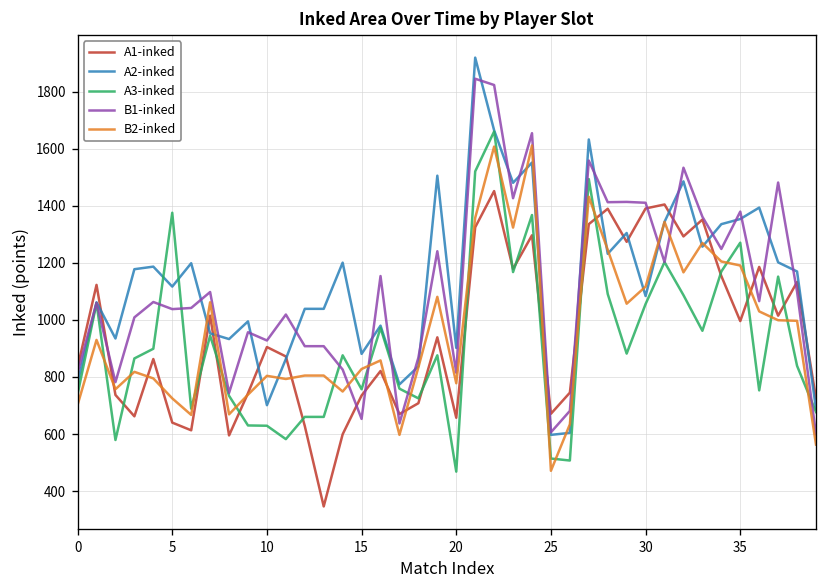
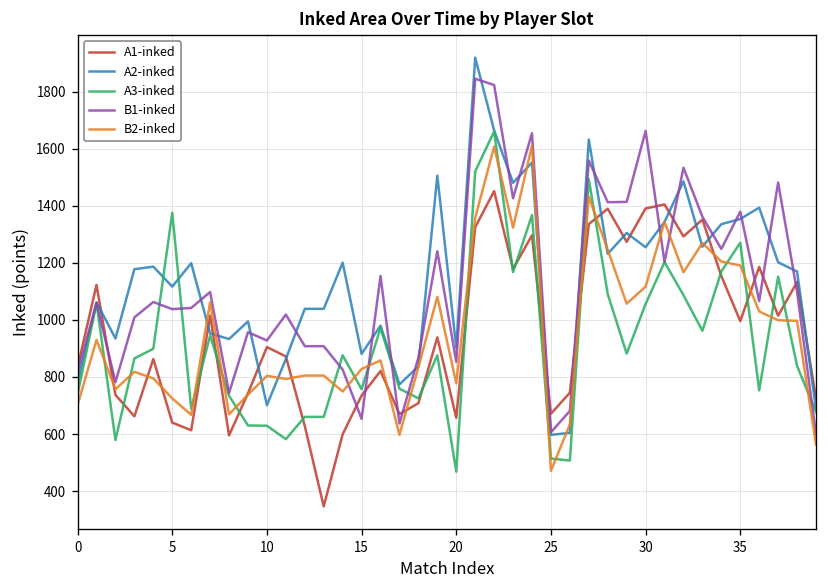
B1-inked, 20: 820 -> 850
A2-inked, 30: 1080 -> 1260
B1-inked, 30: 1410 -> 1660
